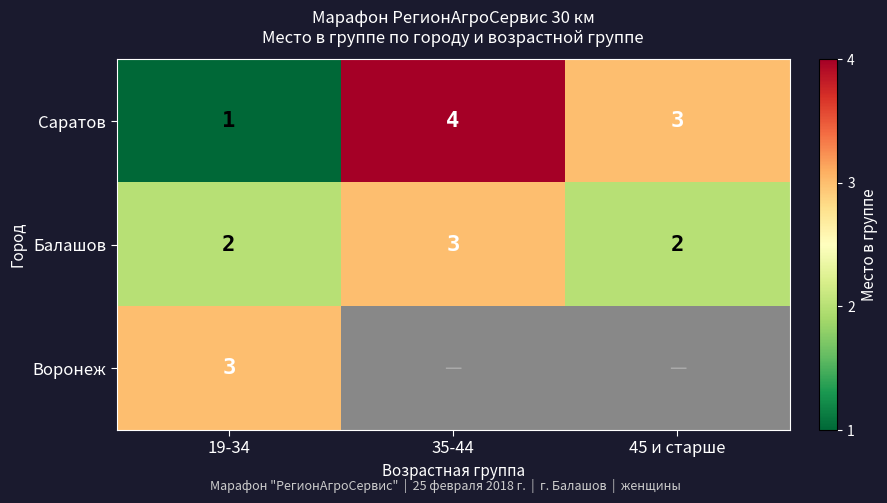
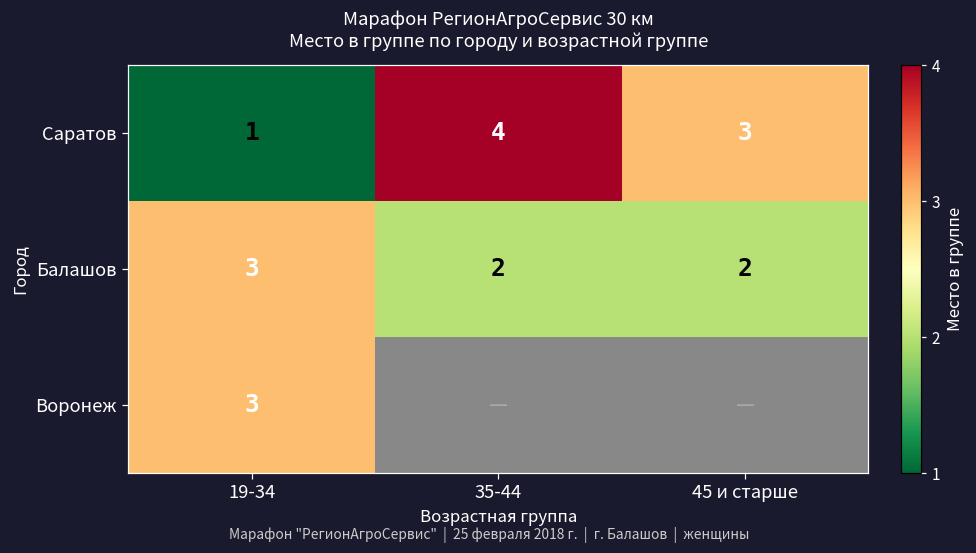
Балашов, 19-34: 2 -> 3
Балашов, 35-44: 3 -> 2
